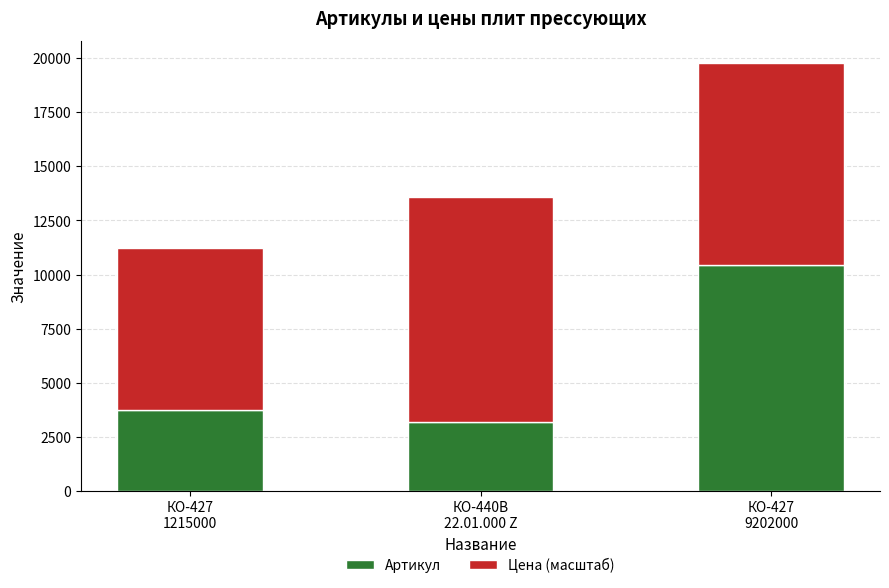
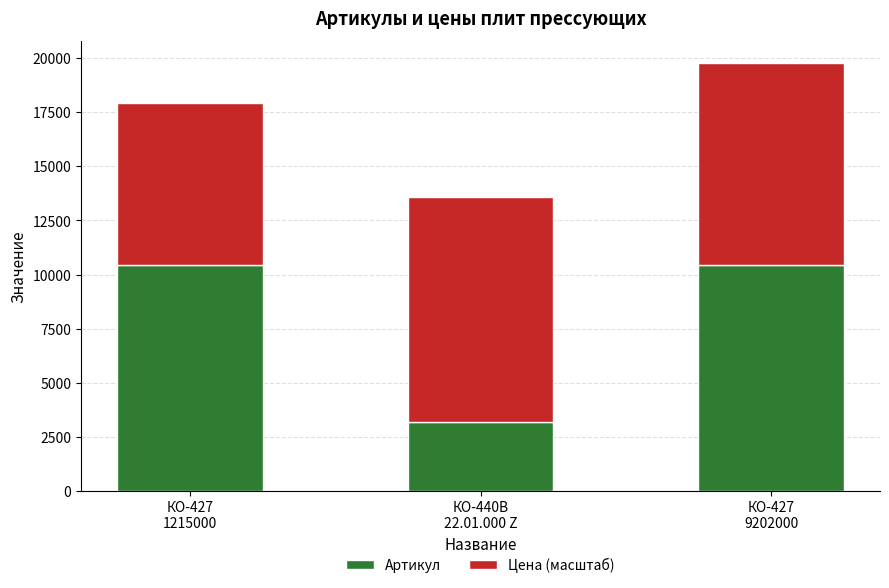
Артикул, КО-427 1215000: 3700 -> 10400
